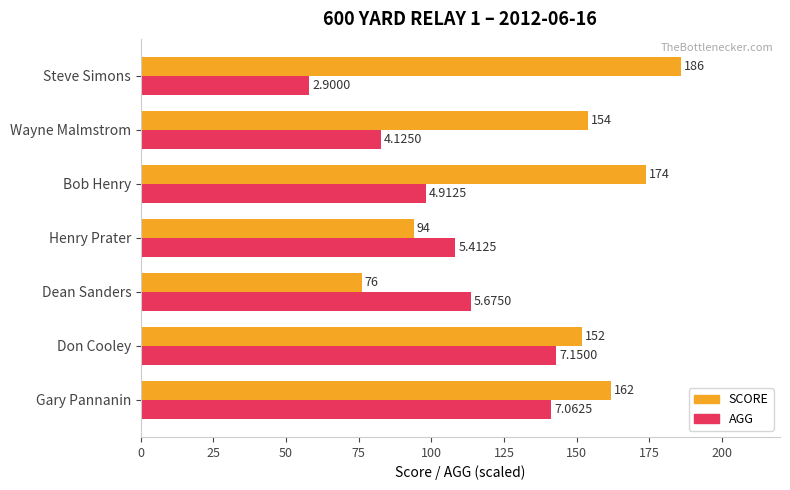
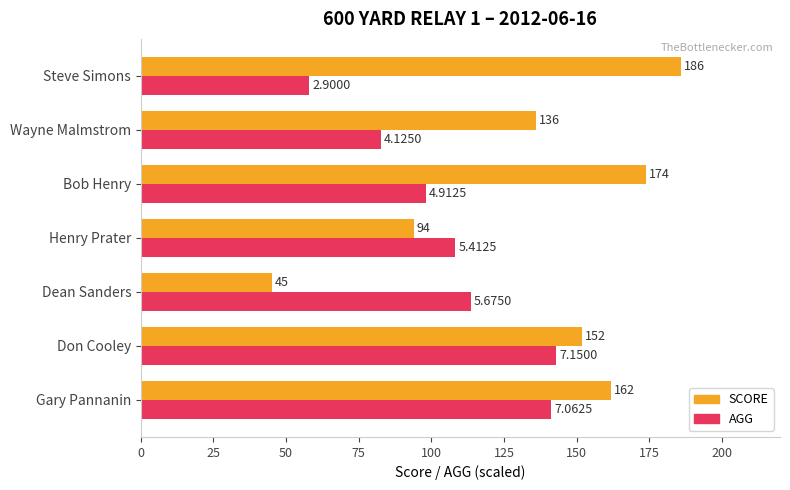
SCORE, Wayne Malmstrom: 154 -> 136
SCORE, Dean Sanders: 76 -> 45
